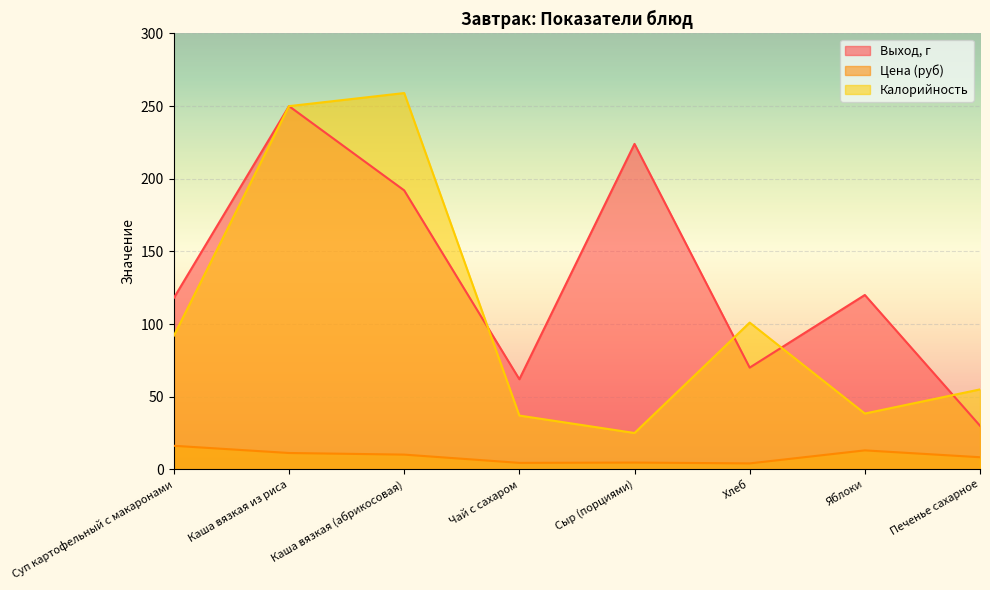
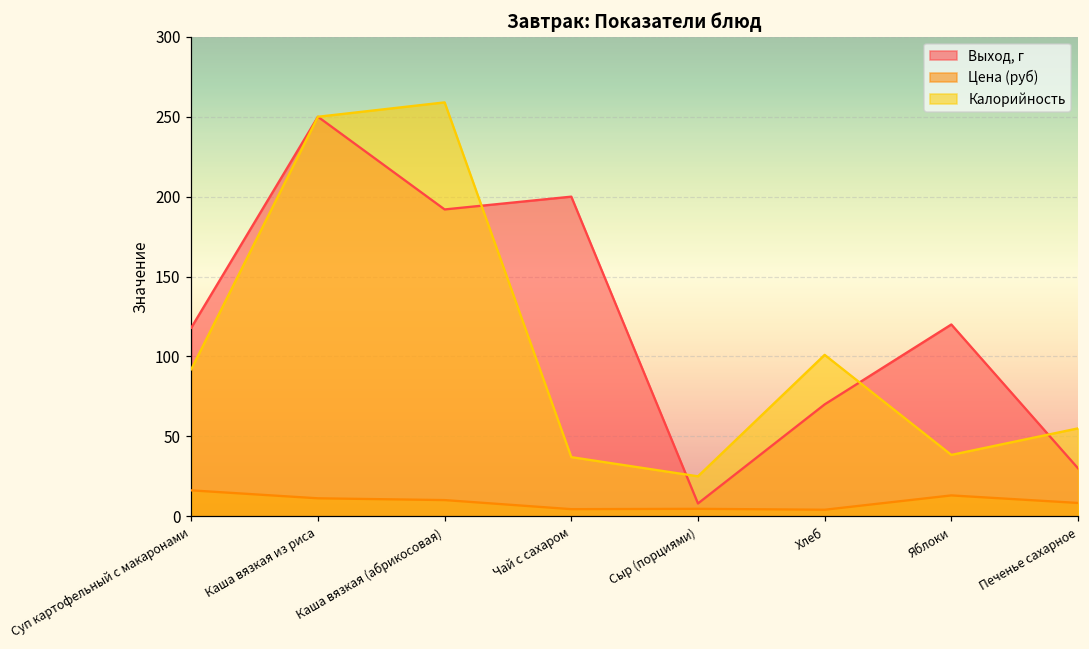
Выход, г, Чай с сахаром: 62 -> 200
Выход, г, Сыр (порциями): 224 -> 8
